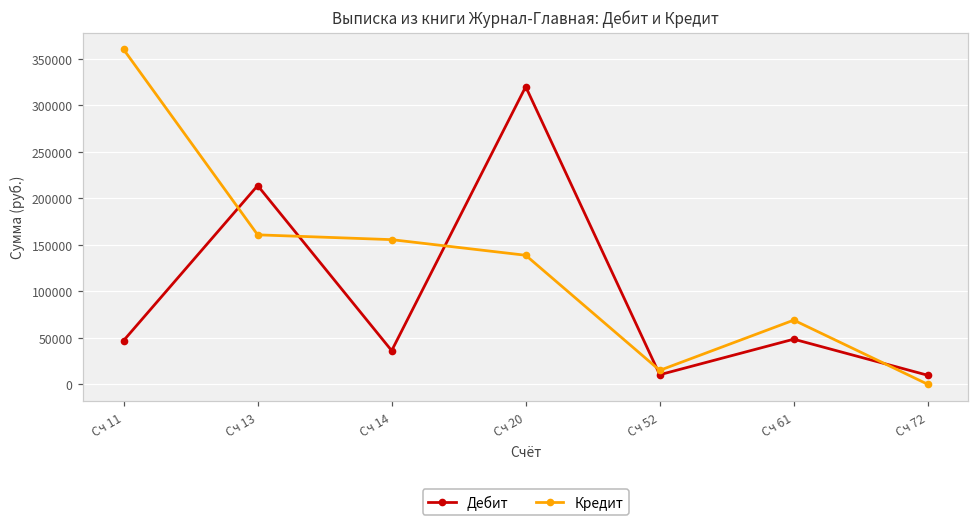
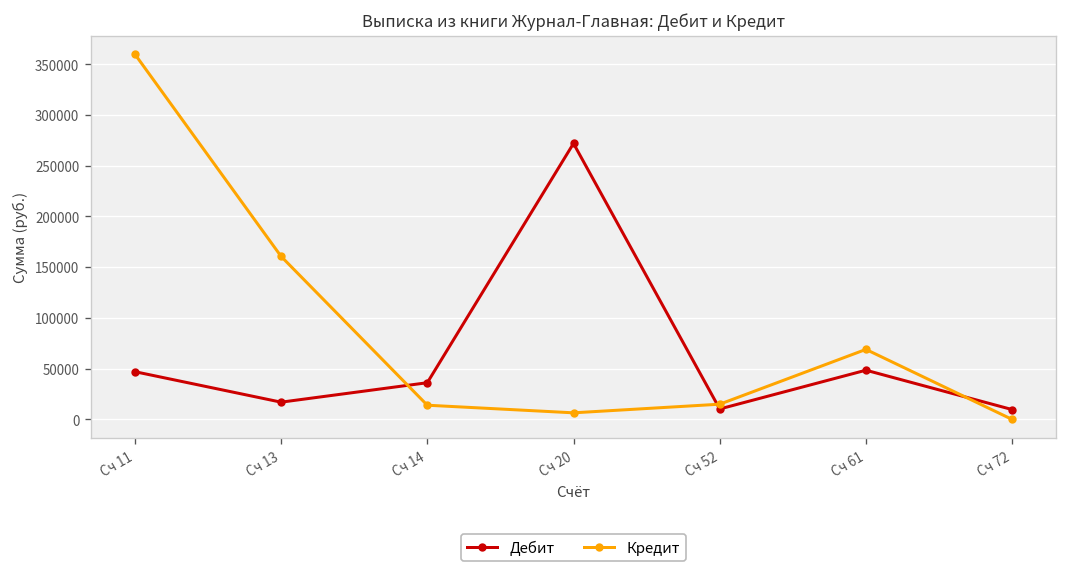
Дебит, Сч 13: 210000 -> 20000
Кредит, Сч 14: 160000 -> 10000
Дебит, Сч 20: 320000 -> 270000
Кредит, Сч 20: 140000 -> 10000
